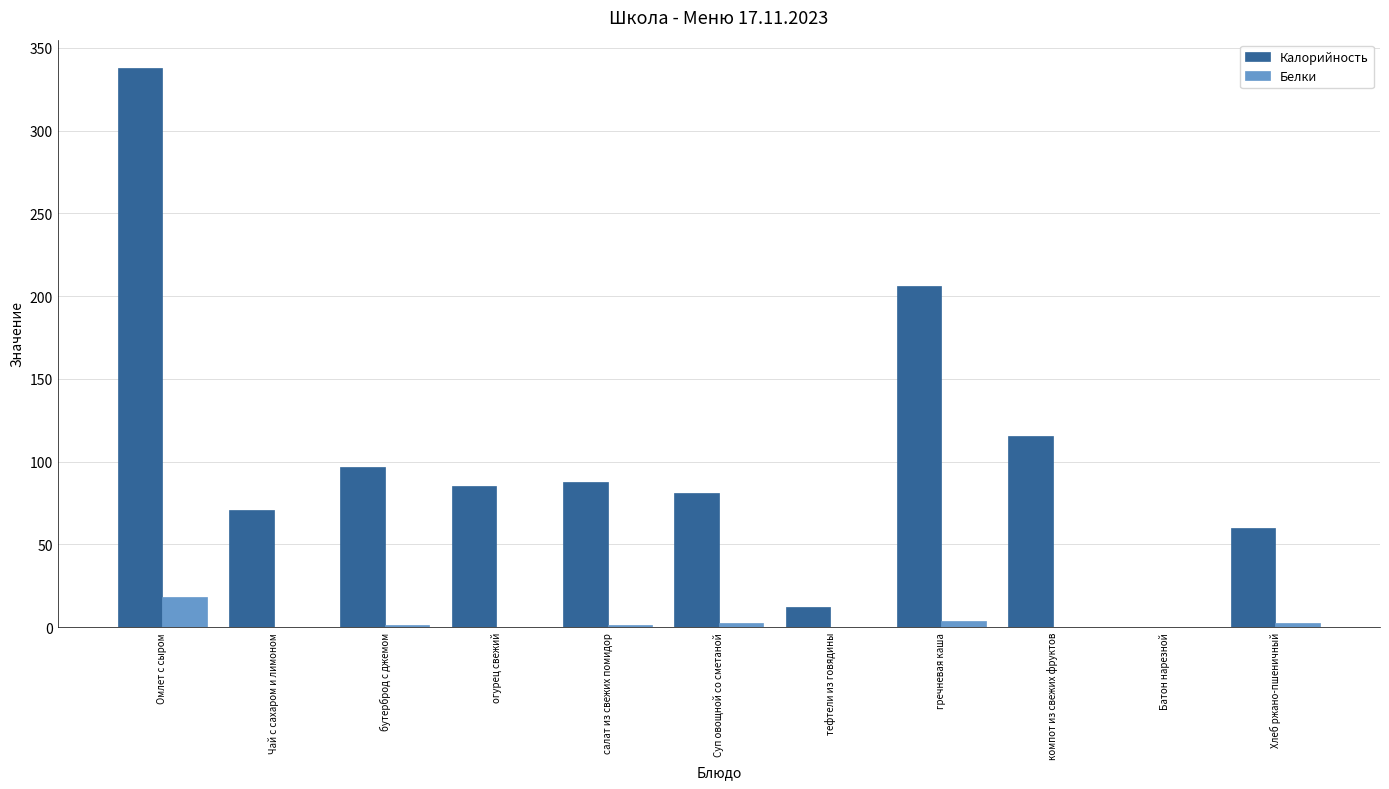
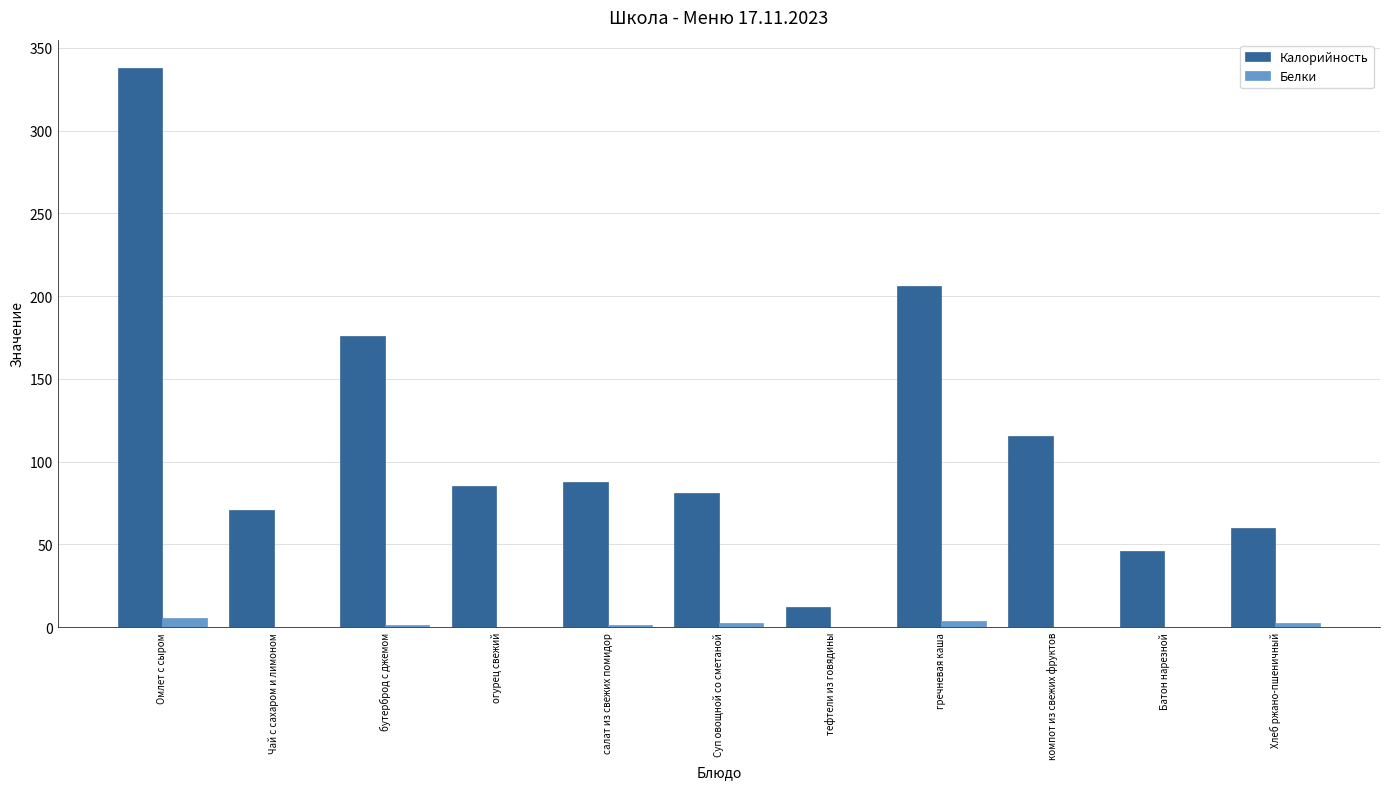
Белки, Омлет с сыром: 18 -> 5
Калорийность, бутерброд с джемом: 97 -> 176
Калорийность, Батон нарезной: 0 -> 46
